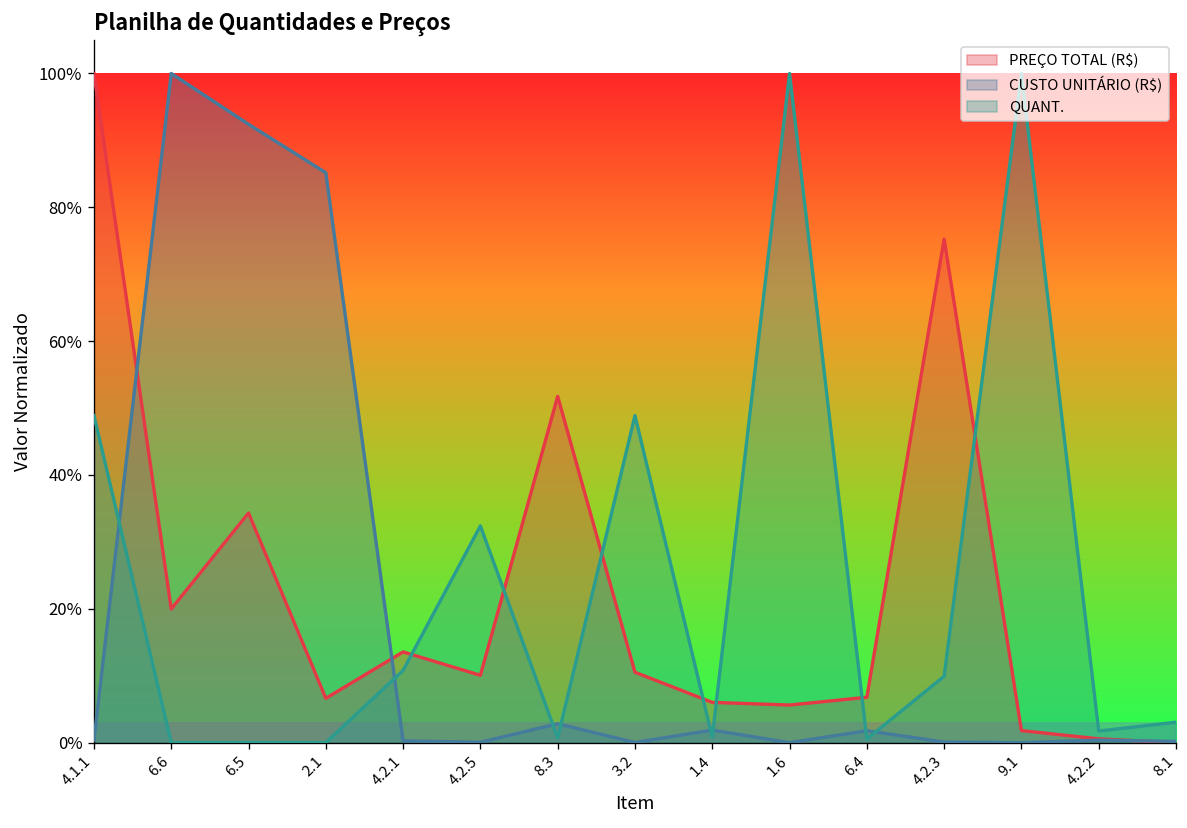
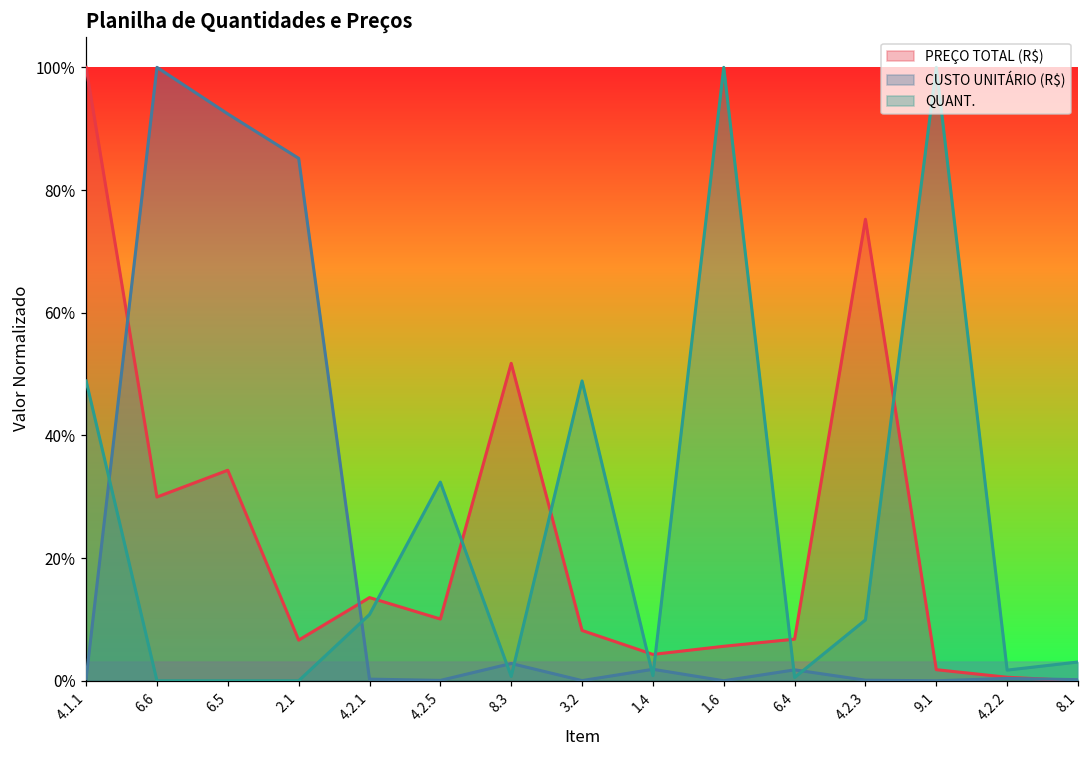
PREÇO TOTAL (R$), 6.6: 20% -> 30%
PREÇO TOTAL (R$), 3.2: 11% -> 8%
PREÇO TOTAL (R$), 1.4: 6% -> 4%
